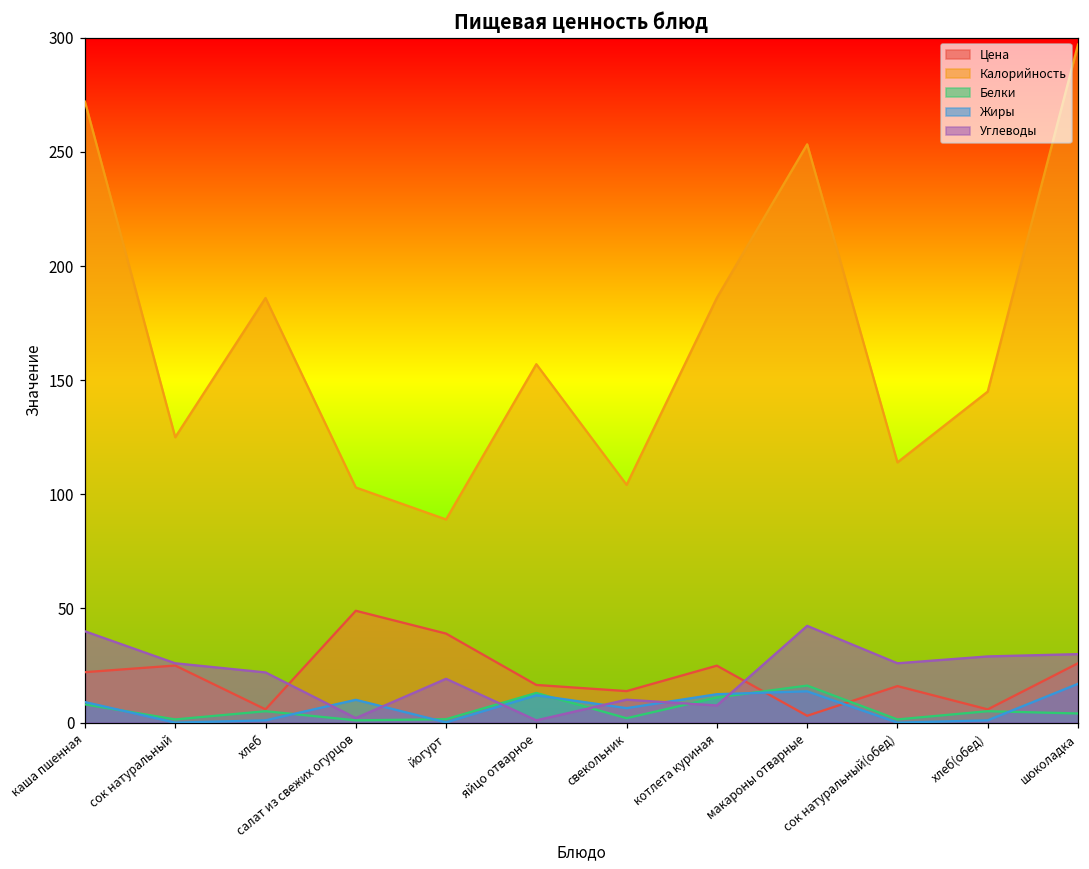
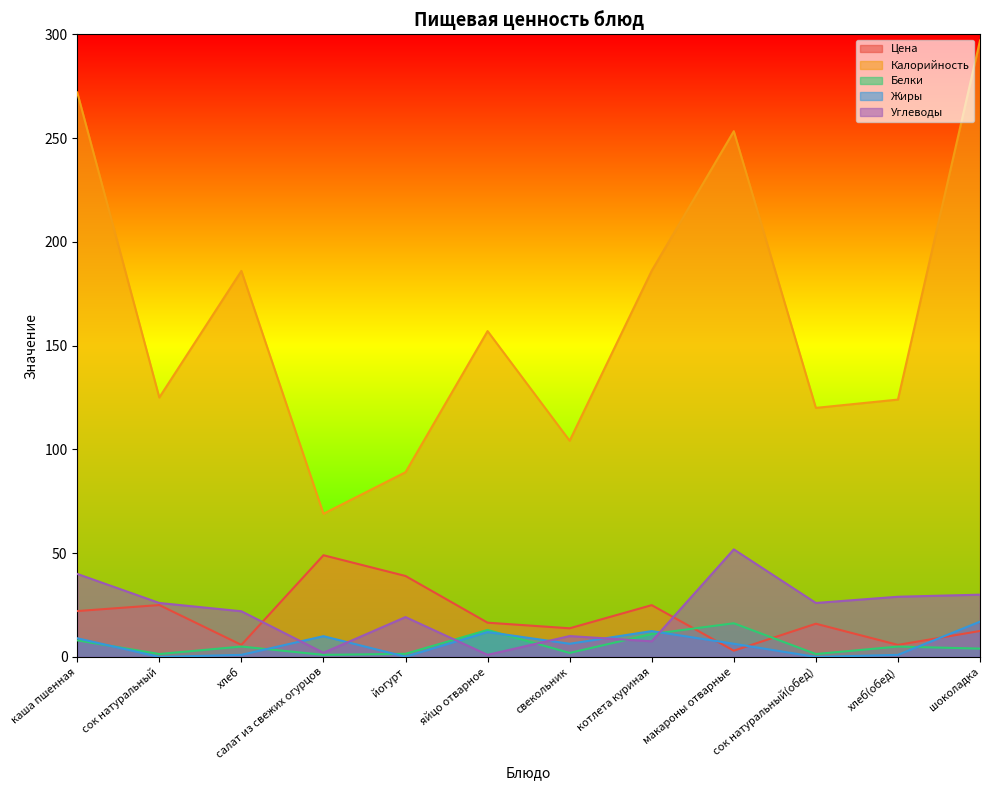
Калорийность, салат из свежих огурцов: 103 -> 69
Жиры, макароны отварные: 14 -> 6
Углеводы, макароны отварные: 42 -> 52
Калорийность, сок натуральный(обед): 114 -> 120
Калорийность, хлеб(обед): 145 -> 124
Цена, шоколадка: 26 -> 13
